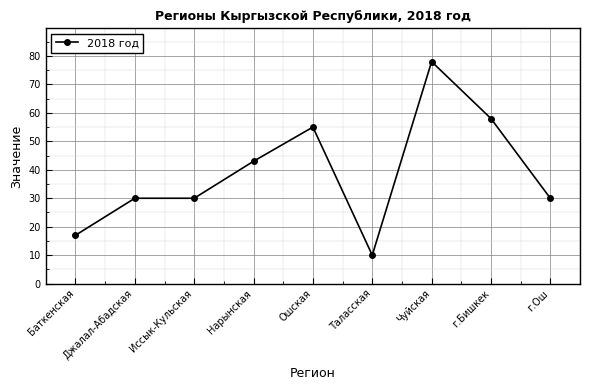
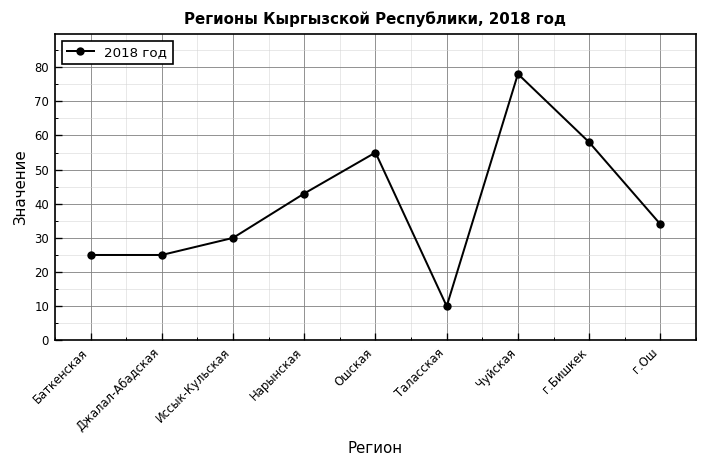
Баткенская: 17 -> 25
Джалал-Абадская: 30 -> 25
г.Ош: 30 -> 34
